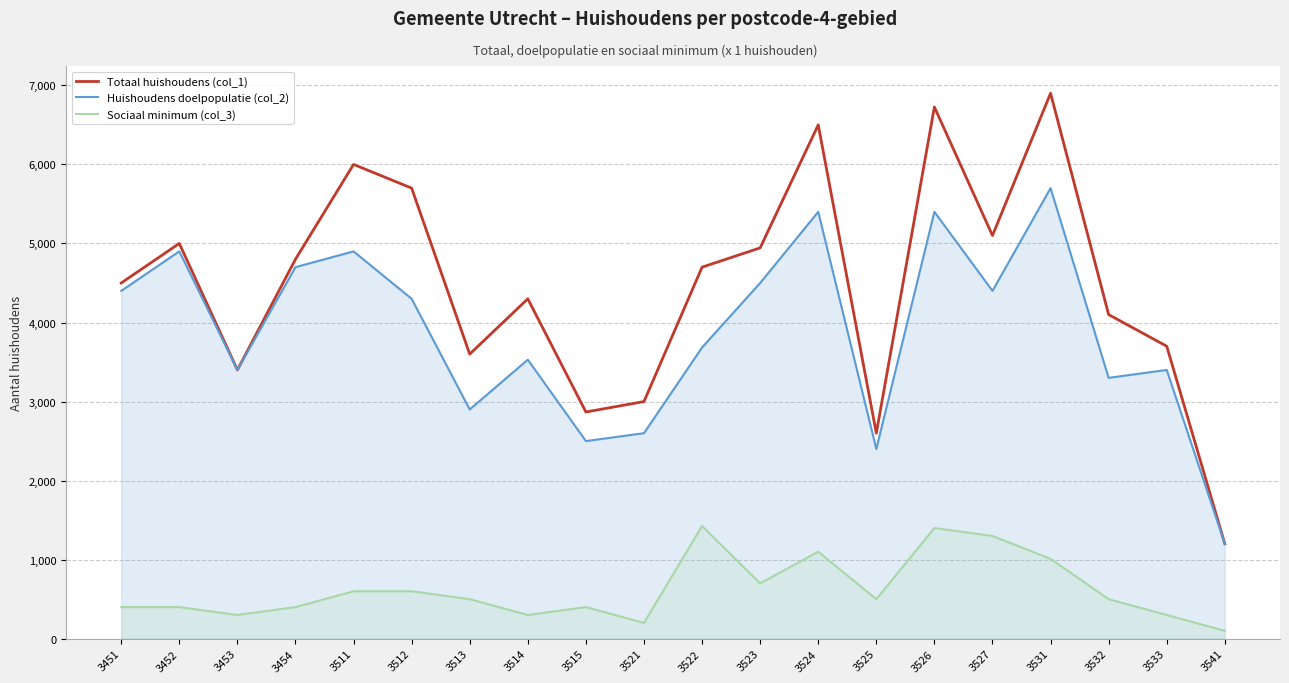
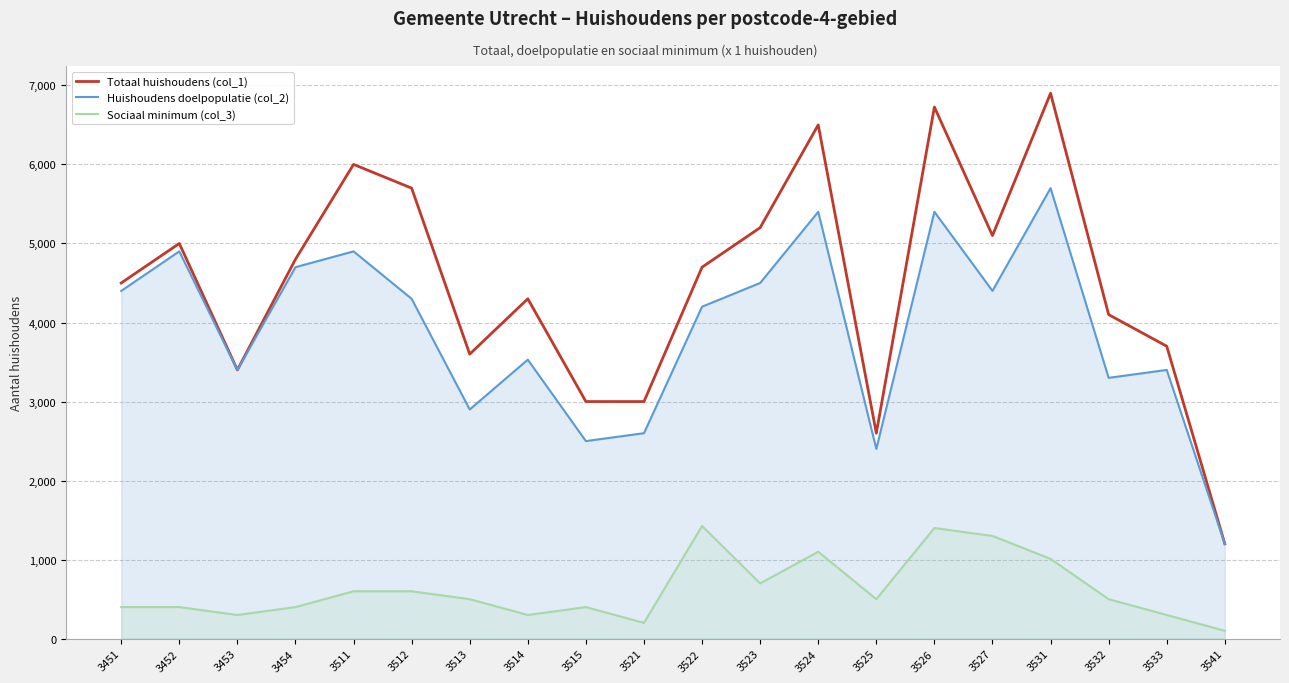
Totaal huishoudens (col_1), 3515: 2,900 -> 3,000
Huishoudens doelpopulatie (col_2), 3522: 3,700 -> 4,200
Totaal huishoudens (col_1), 3523: 4,900 -> 5,200
